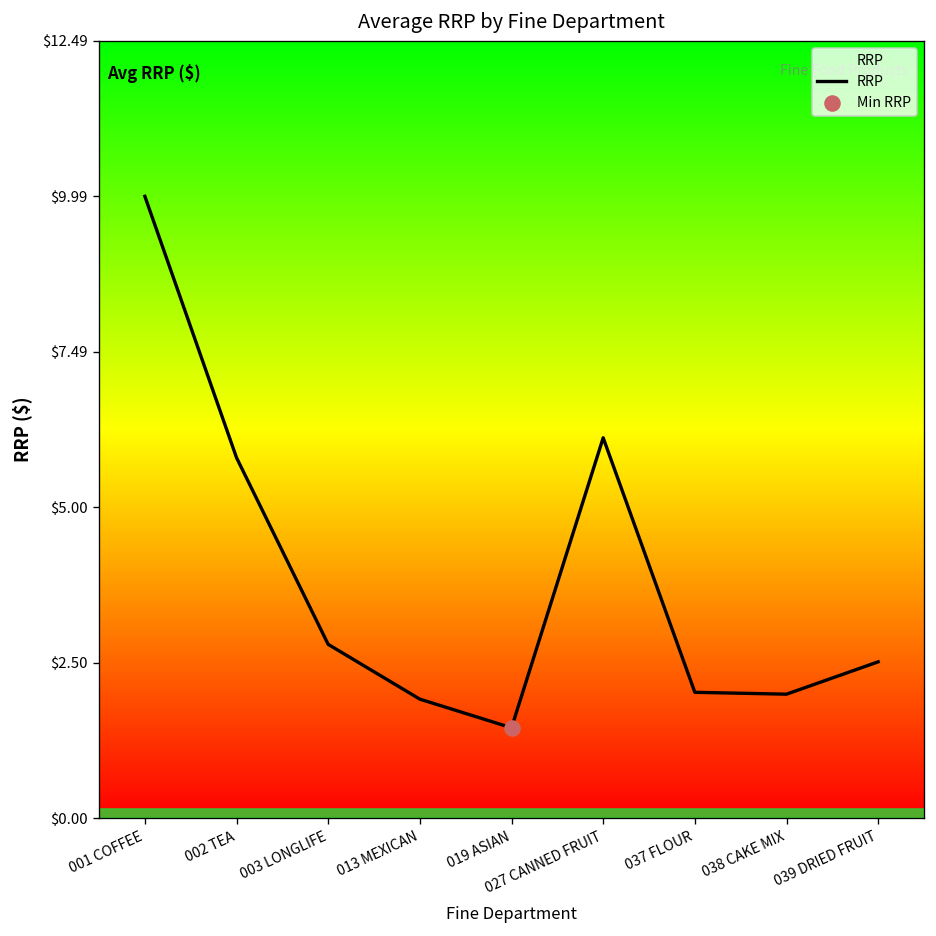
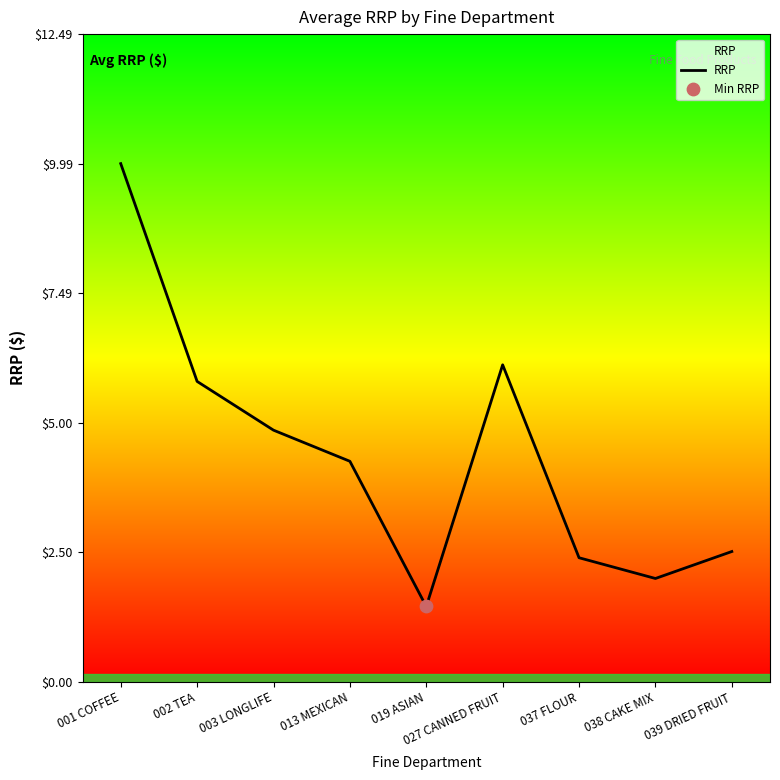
RRP, 003 LONGLIFE: $2.8 -> $4.9
RRP, 013 MEXICAN: $1.9 -> $4.3
RRP, 037 FLOUR: $2.0 -> $2.4
